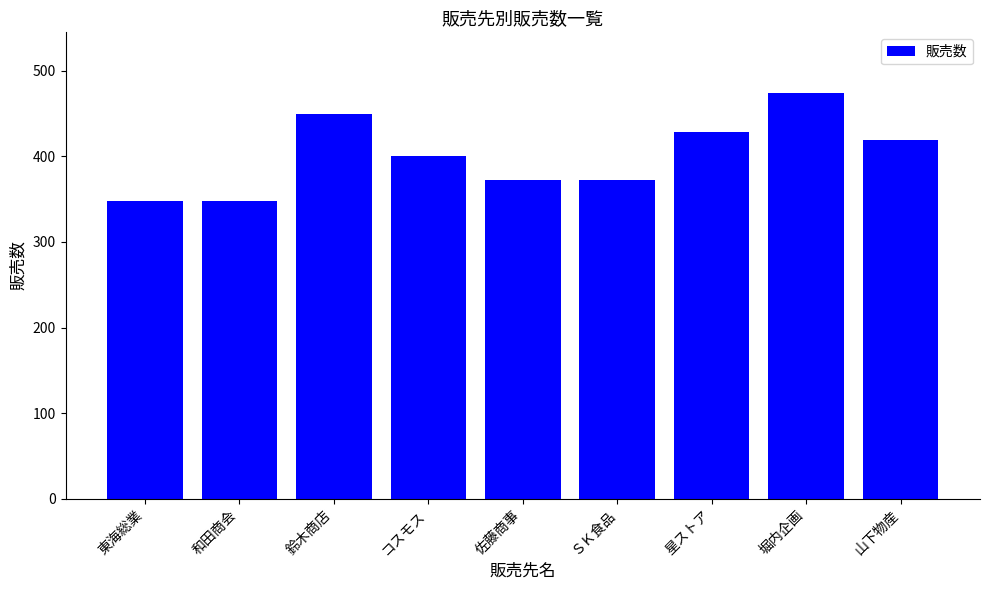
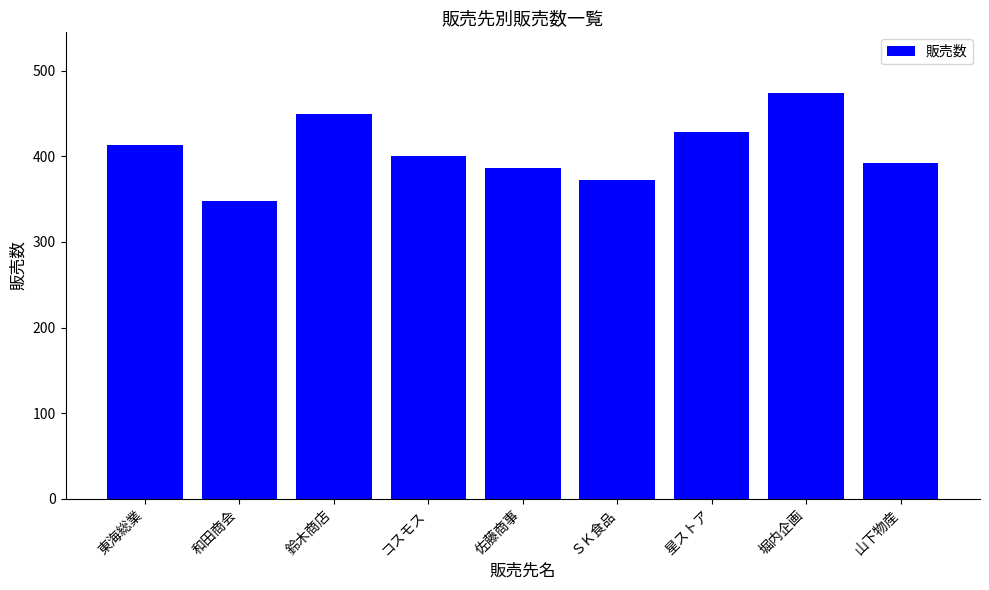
東海総業: 350 -> 410
佐藤商事: 370 -> 390
山下物産: 420 -> 390
